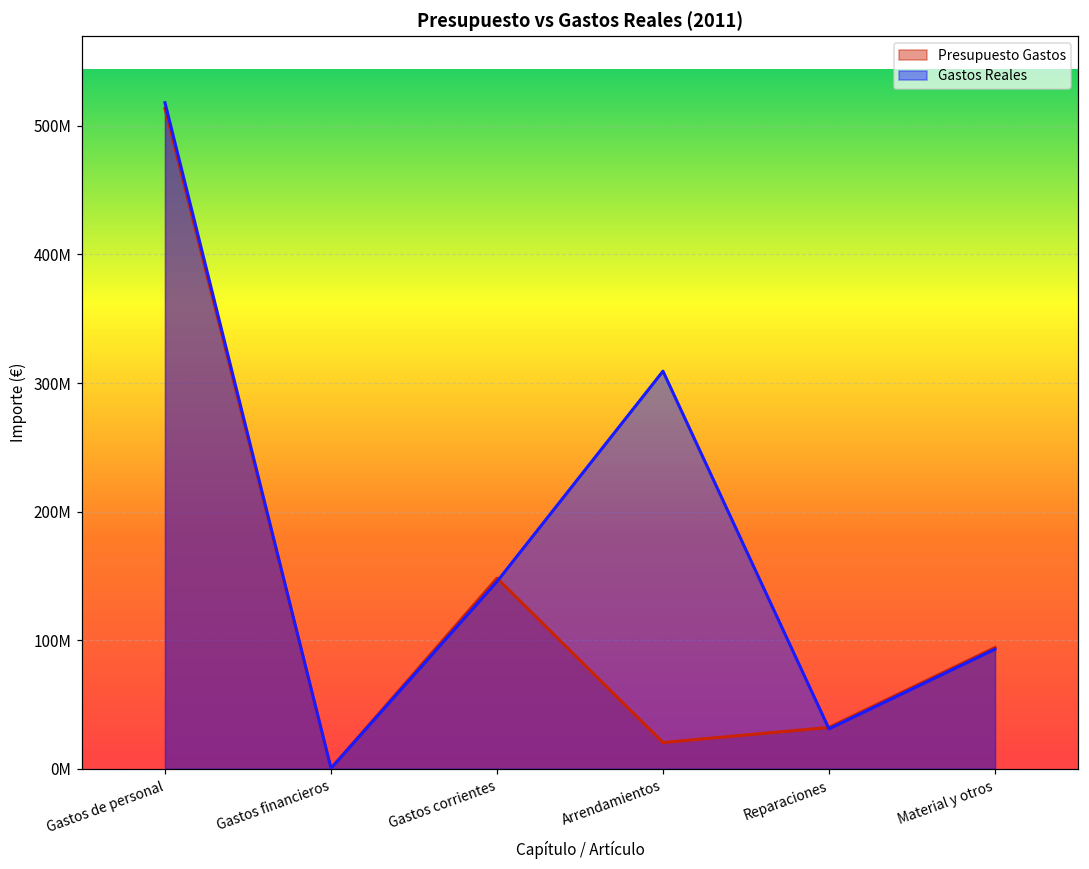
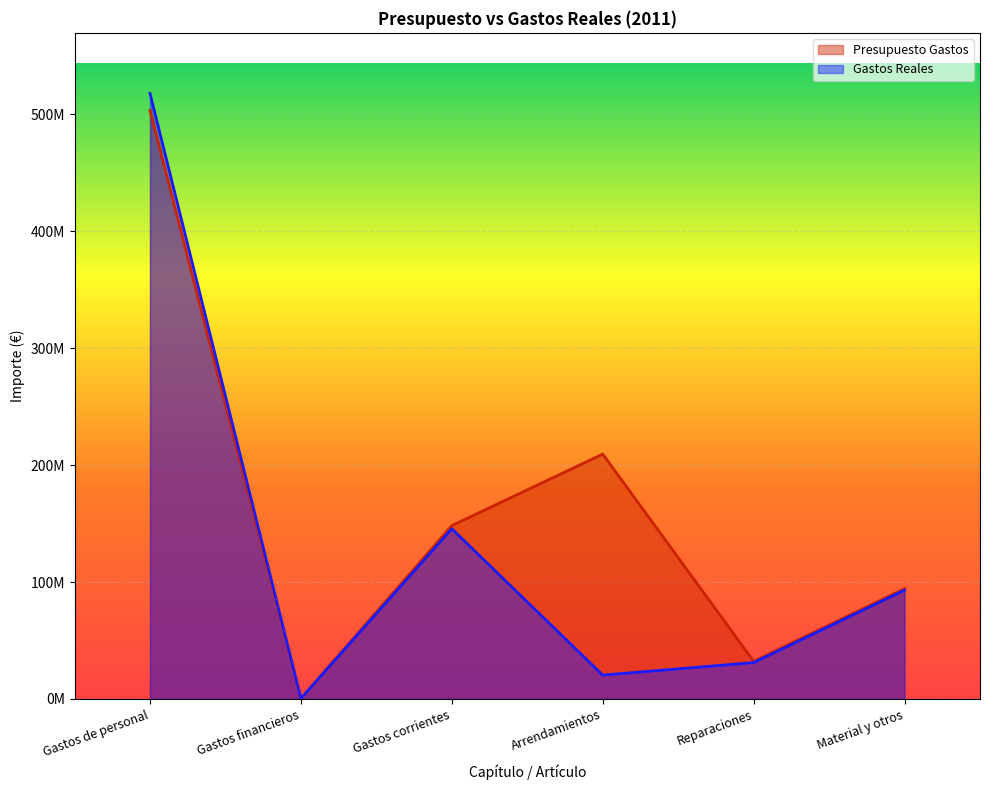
Presupuesto Gastos, Gastos de personal: 514000000 -> 504000000
Presupuesto Gastos, Arrendamientos: 20000000 -> 209000000
Gastos Reales, Arrendamientos: 309000000 -> 20000000
